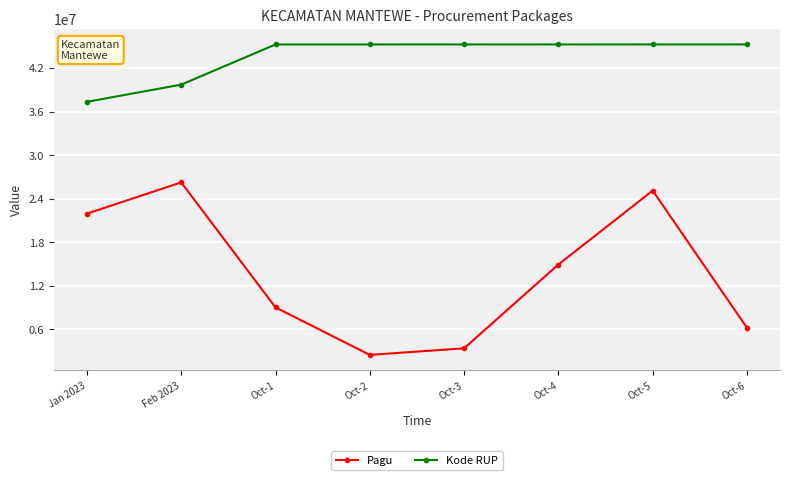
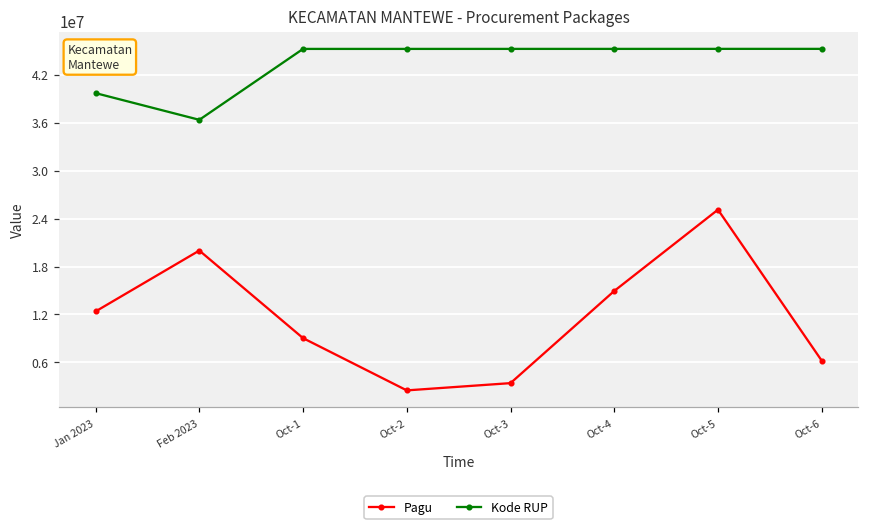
Pagu, Jan 2023: 22000000 -> 12000000
Kode RUP, Jan 2023: 37000000 -> 40000000
Pagu, Feb 2023: 26000000 -> 20000000
Kode RUP, Feb 2023: 40000000 -> 36000000
